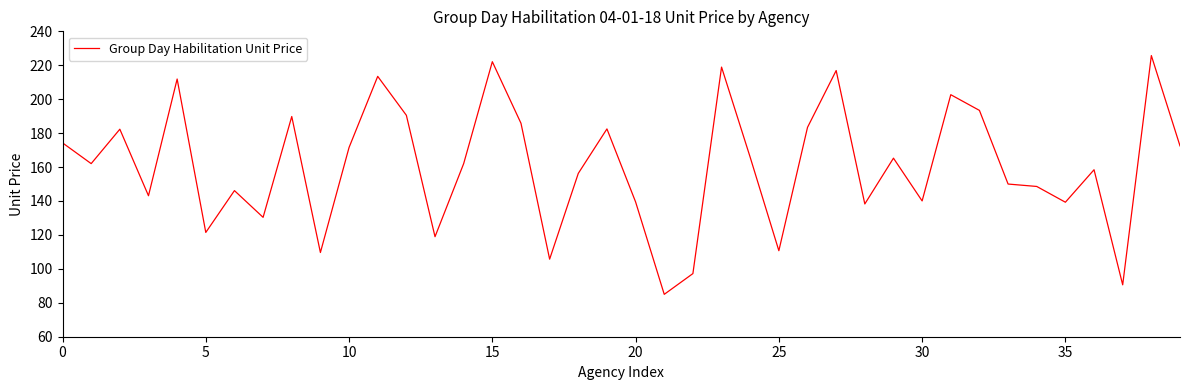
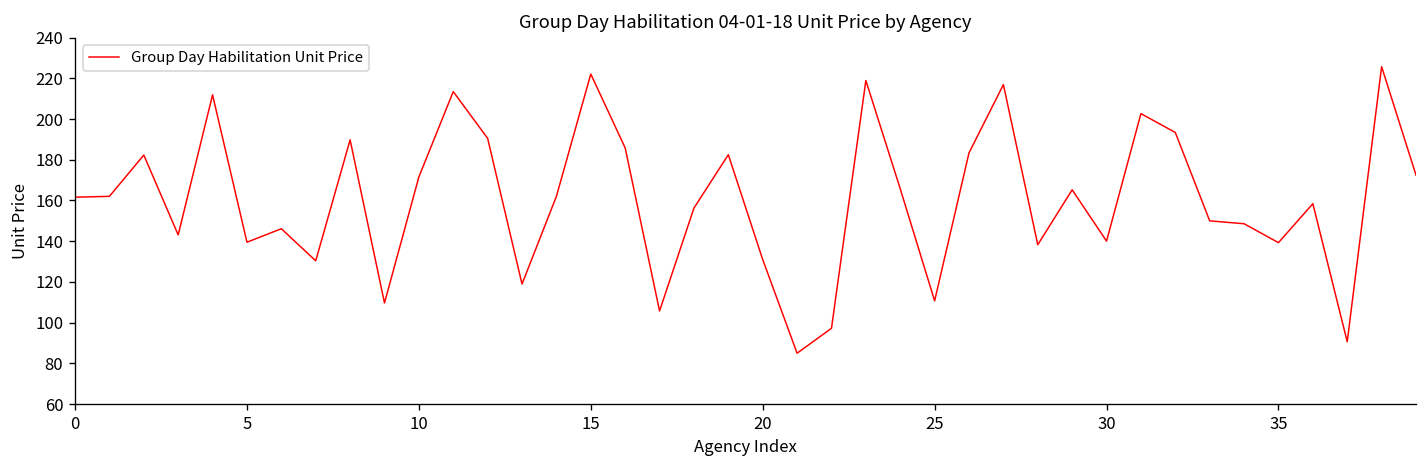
0: 174 -> 162
5: 121 -> 140
20: 139 -> 131
